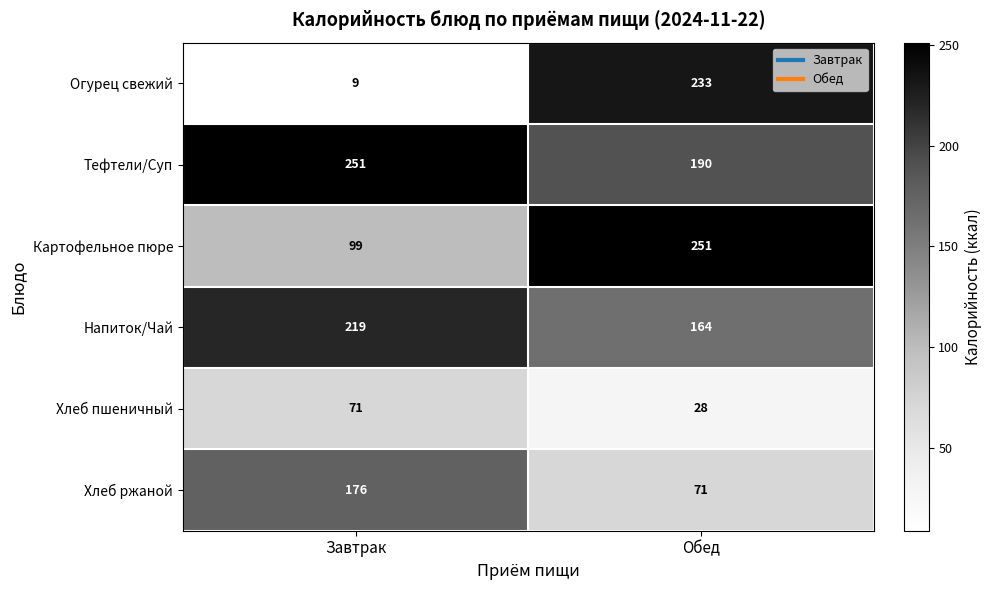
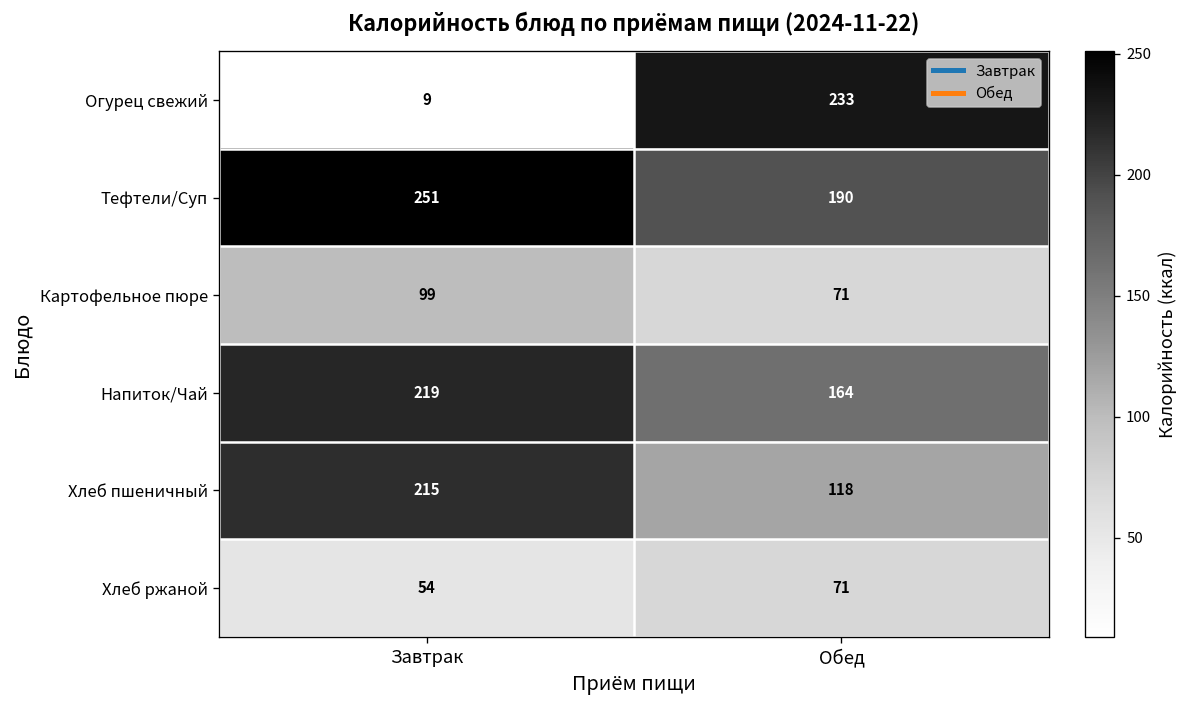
Картофельное пюре, Обед: 251 -> 71
Хлеб пшеничный, Завтрак: 71 -> 215
Хлеб пшеничный, Обед: 28 -> 118
Хлеб ржаной, Завтрак: 176 -> 54
